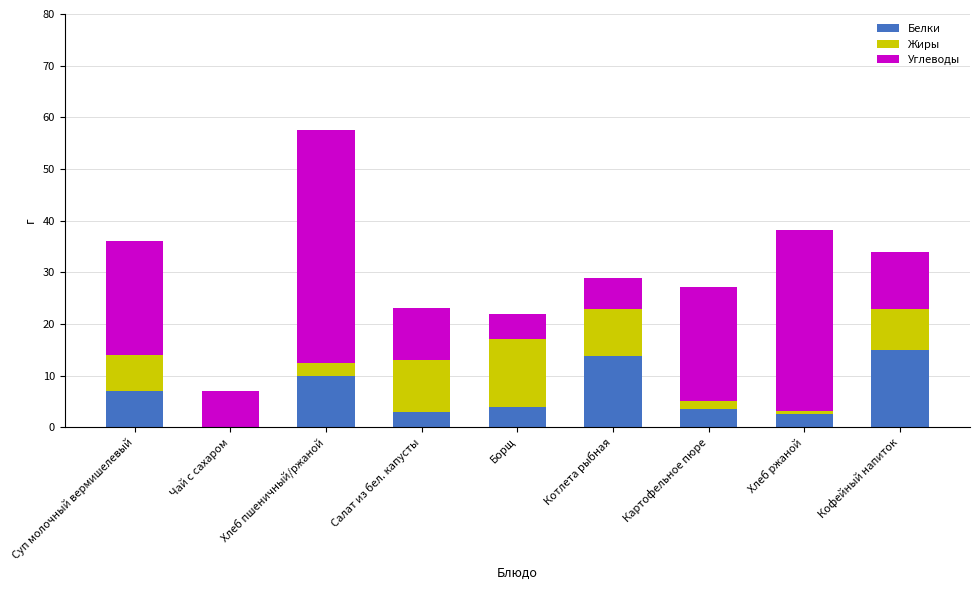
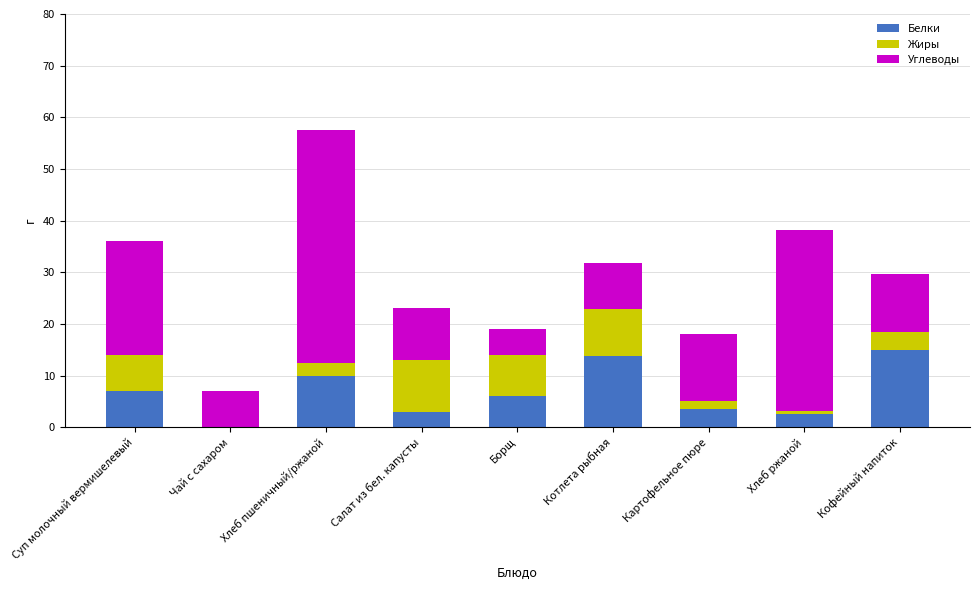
Белки, Борщ: 4 -> 6
Жиры, Борщ: 13 -> 8
Углеводы, Котлета рыбная: 6 -> 9
Углеводы, Картофельное пюре: 22 -> 13
Жиры, Кофейный напиток: 8 -> 4
